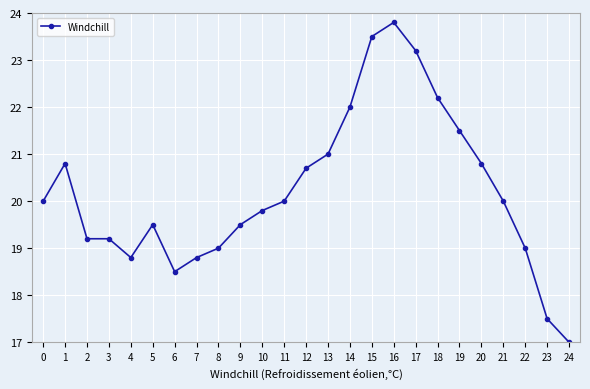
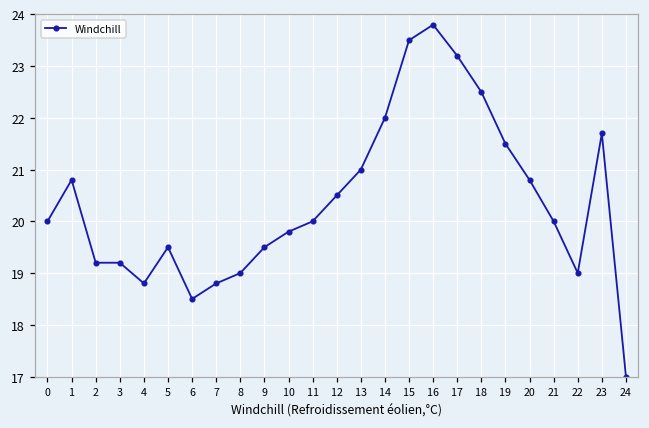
12: 20.7 -> 20.5
18: 22.2 -> 22.5
23: 17.5 -> 21.7
